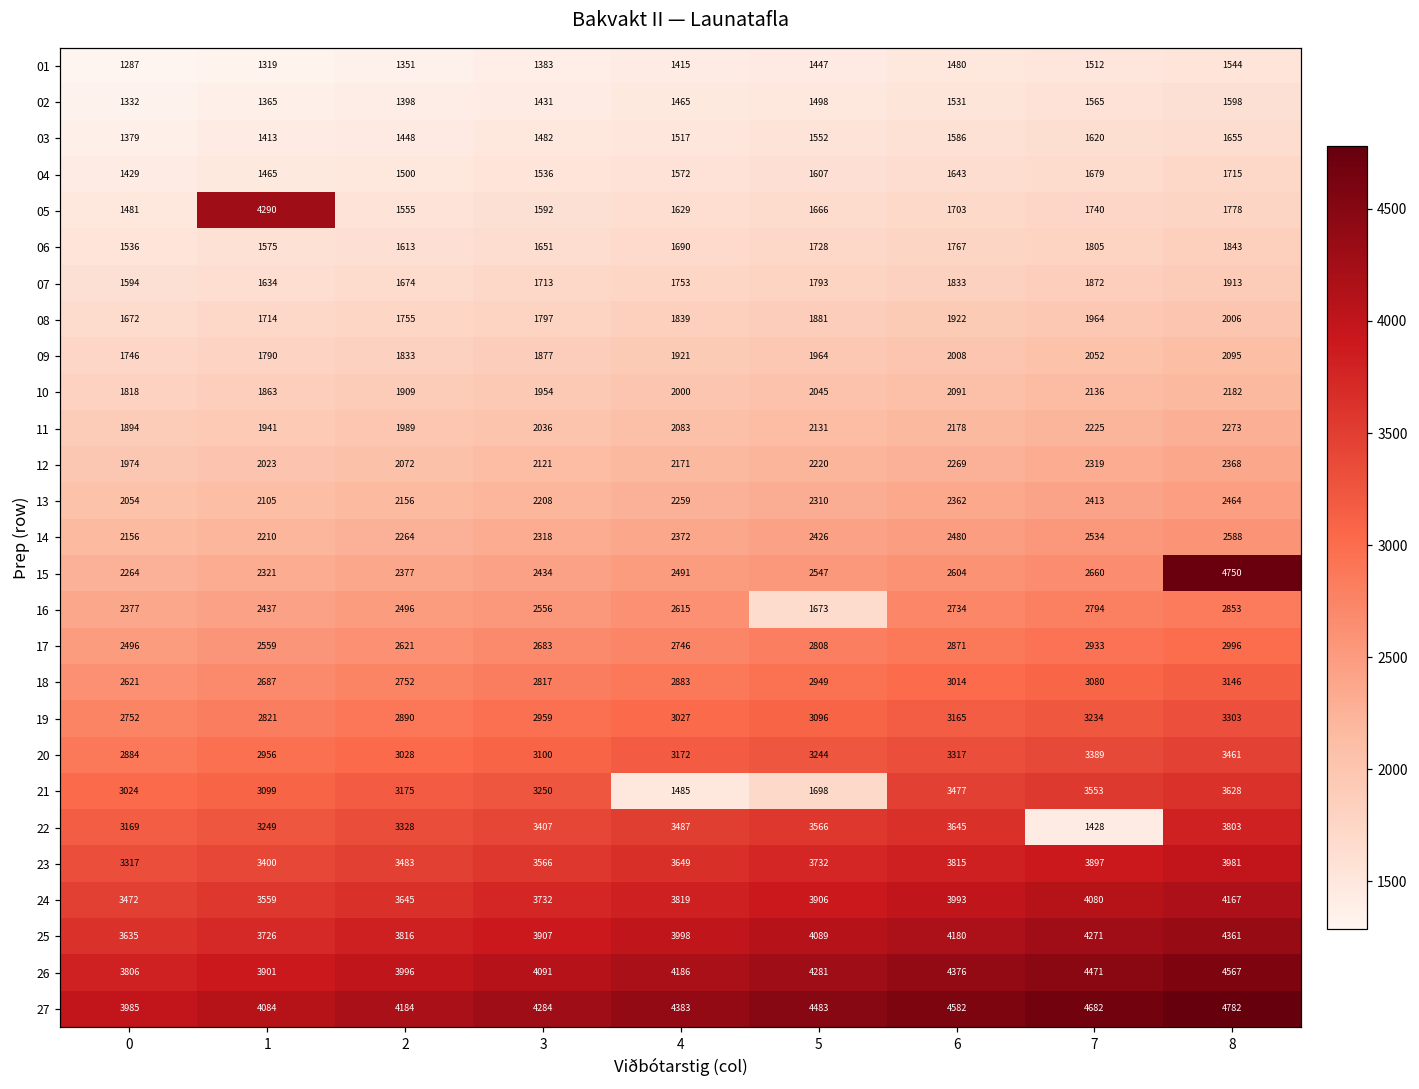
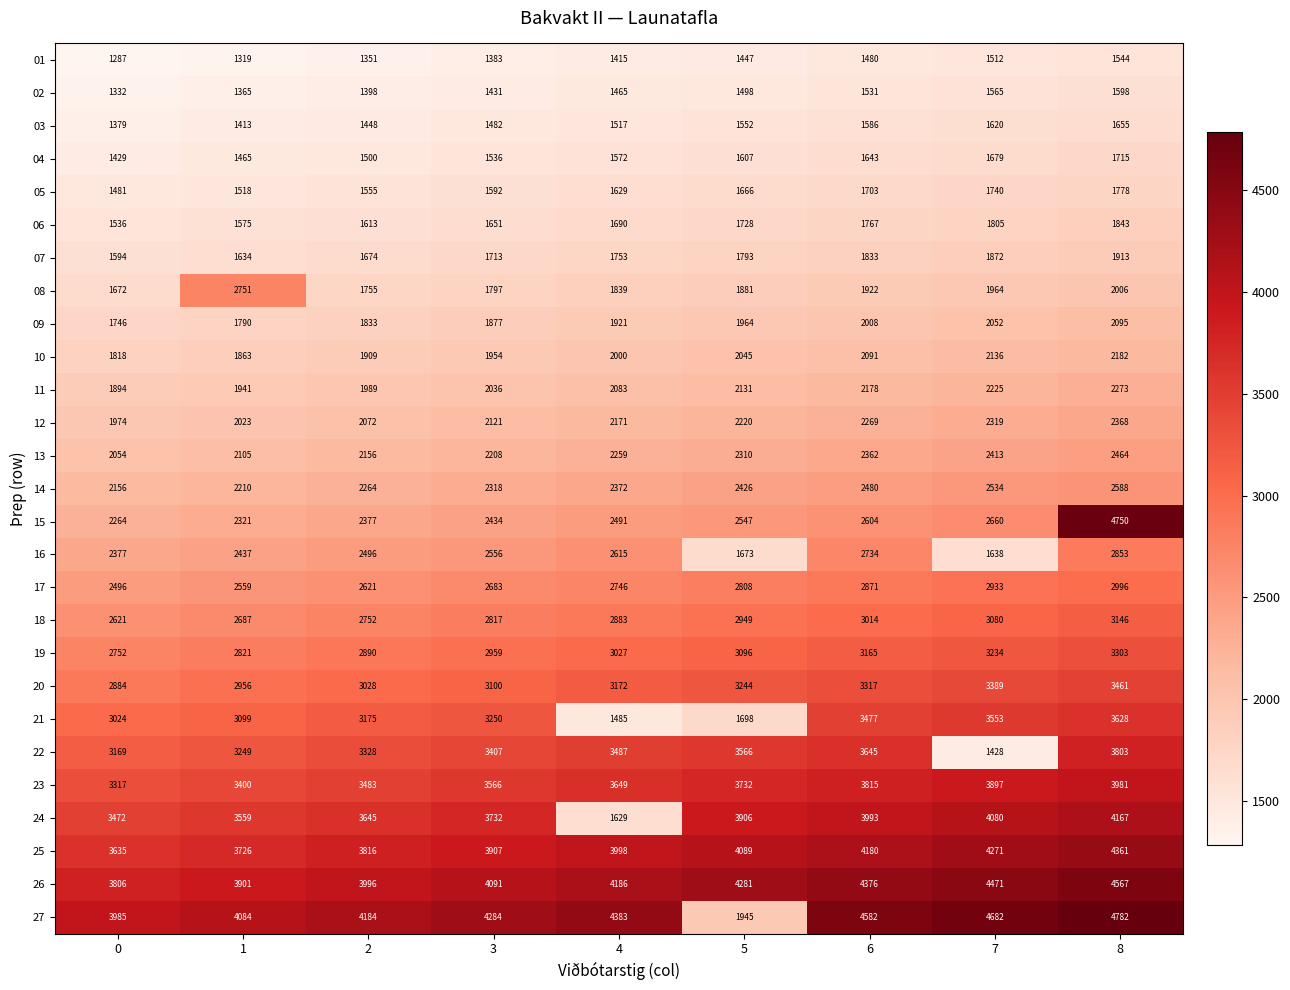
05, 1: 4290 -> 1518
08, 1: 1714 -> 2751
16, 7: 2794 -> 1638
24, 4: 3819 -> 1629
27, 5: 4483 -> 1945
